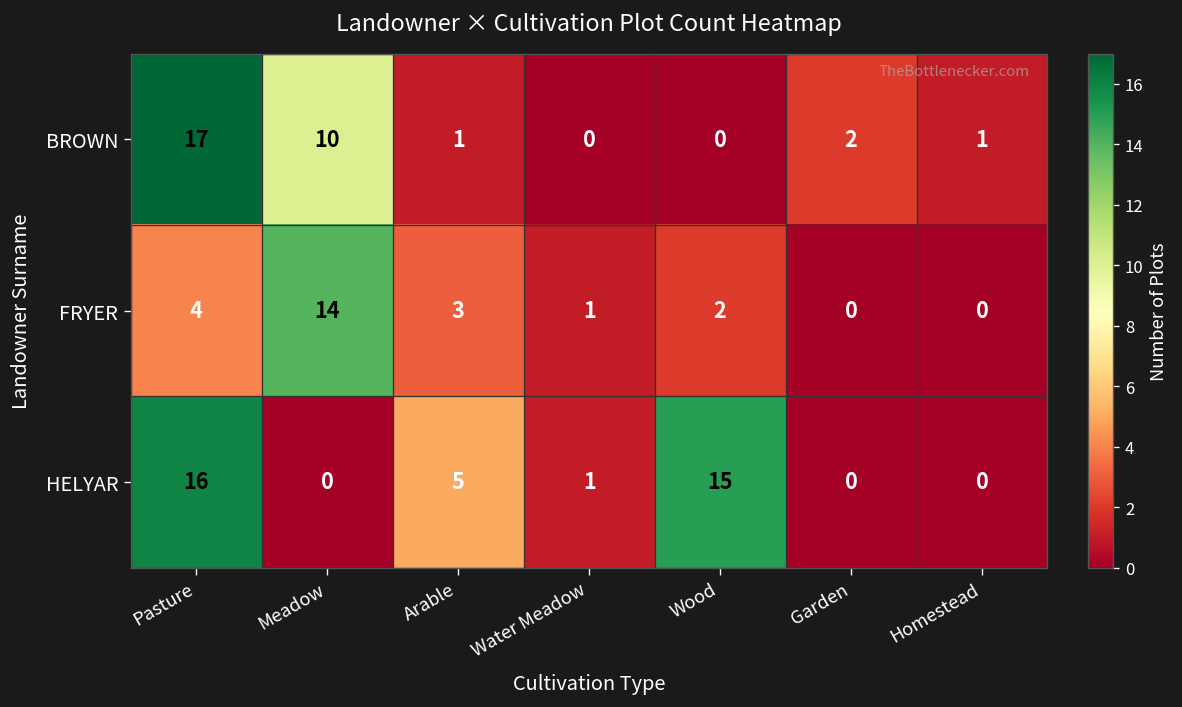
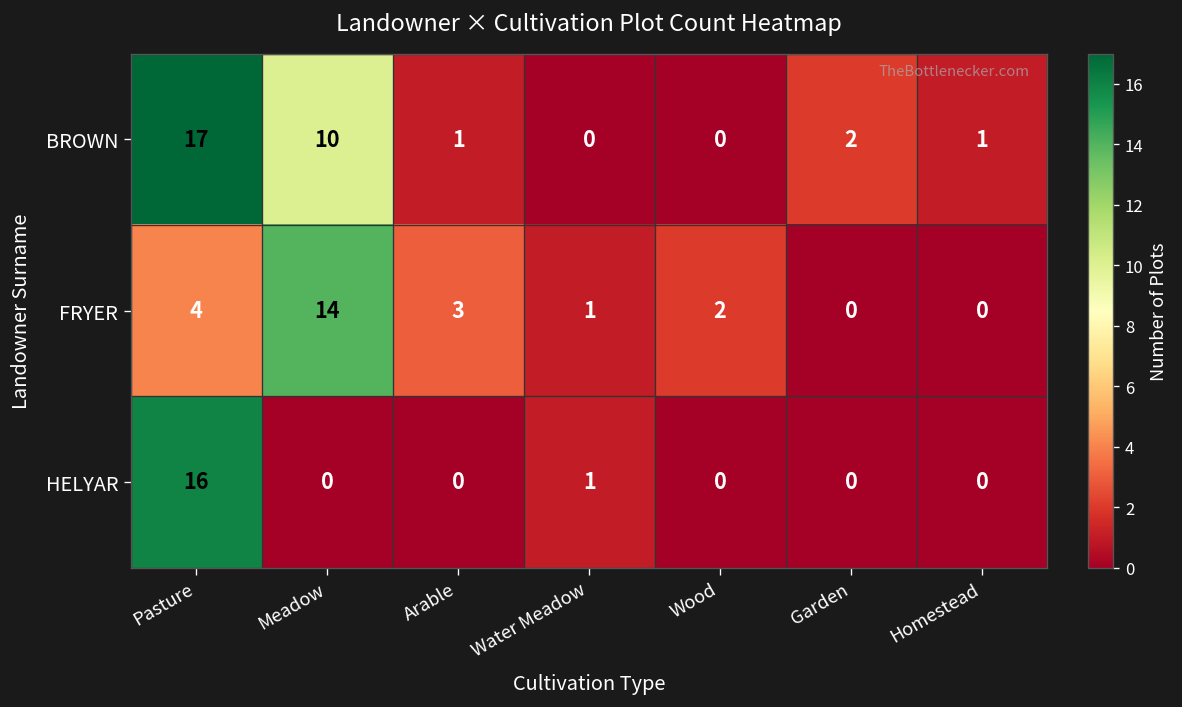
HELYAR, Arable: 5 -> 0
HELYAR, Wood: 15 -> 0
